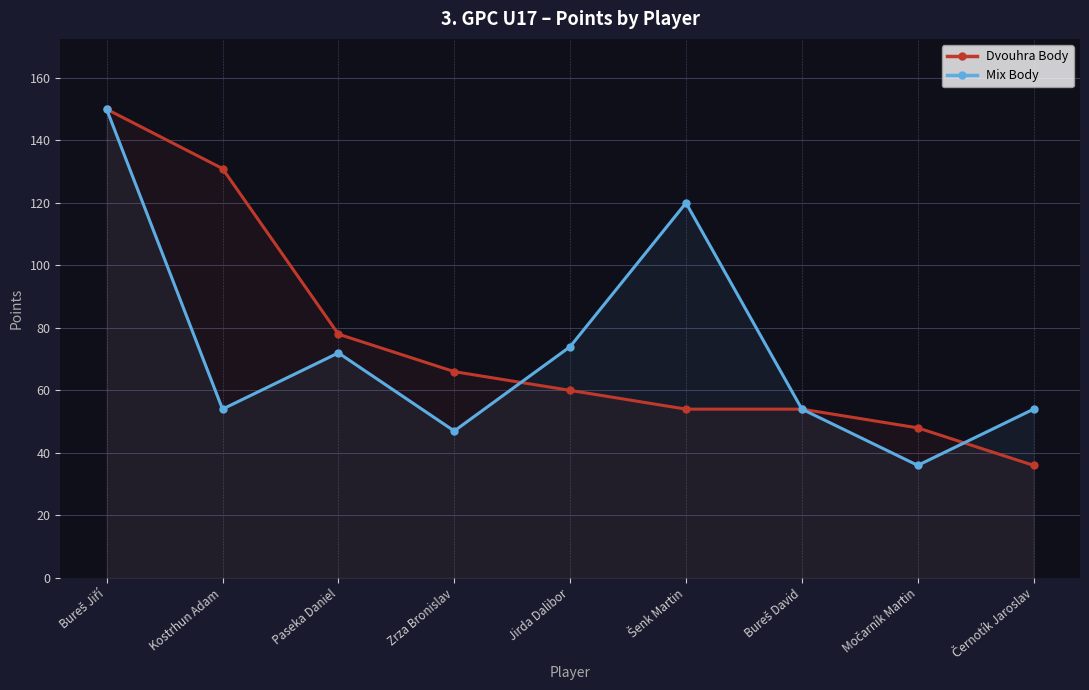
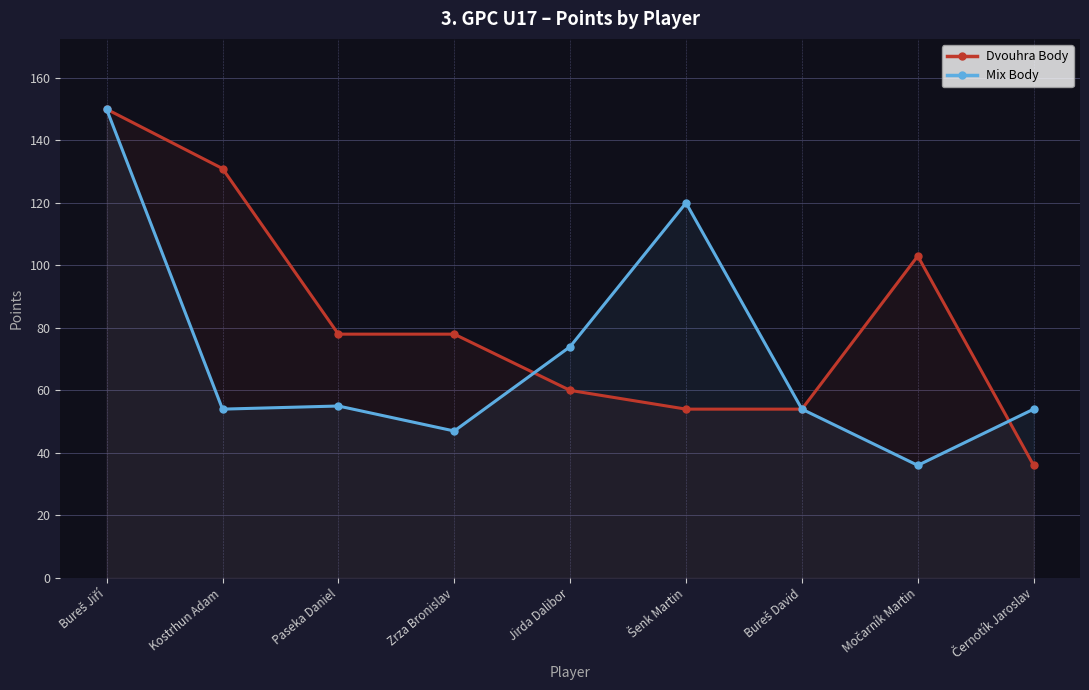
Mix Body, Paseka Daniel: 72 -> 55
Dvouhra Body, Zrza Bronislav: 66 -> 78
Dvouhra Body, Močarník Martin: 48 -> 103
